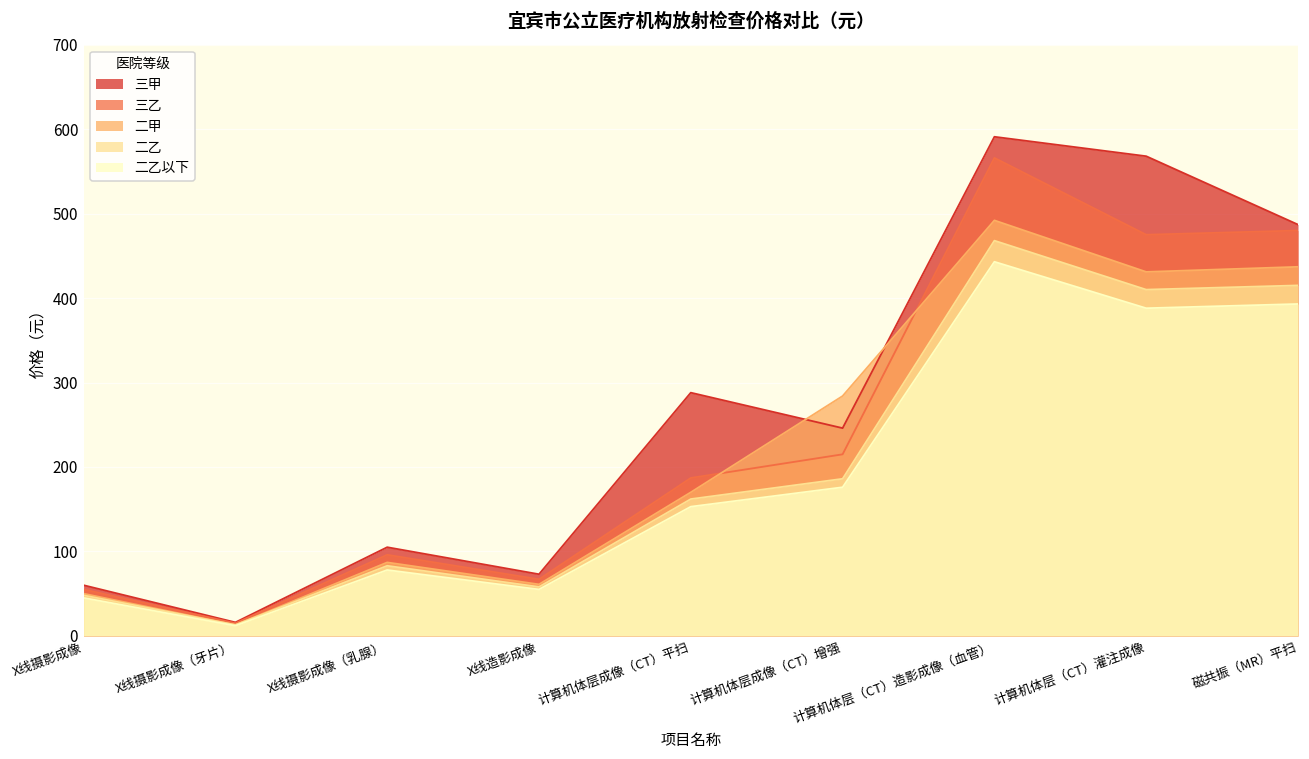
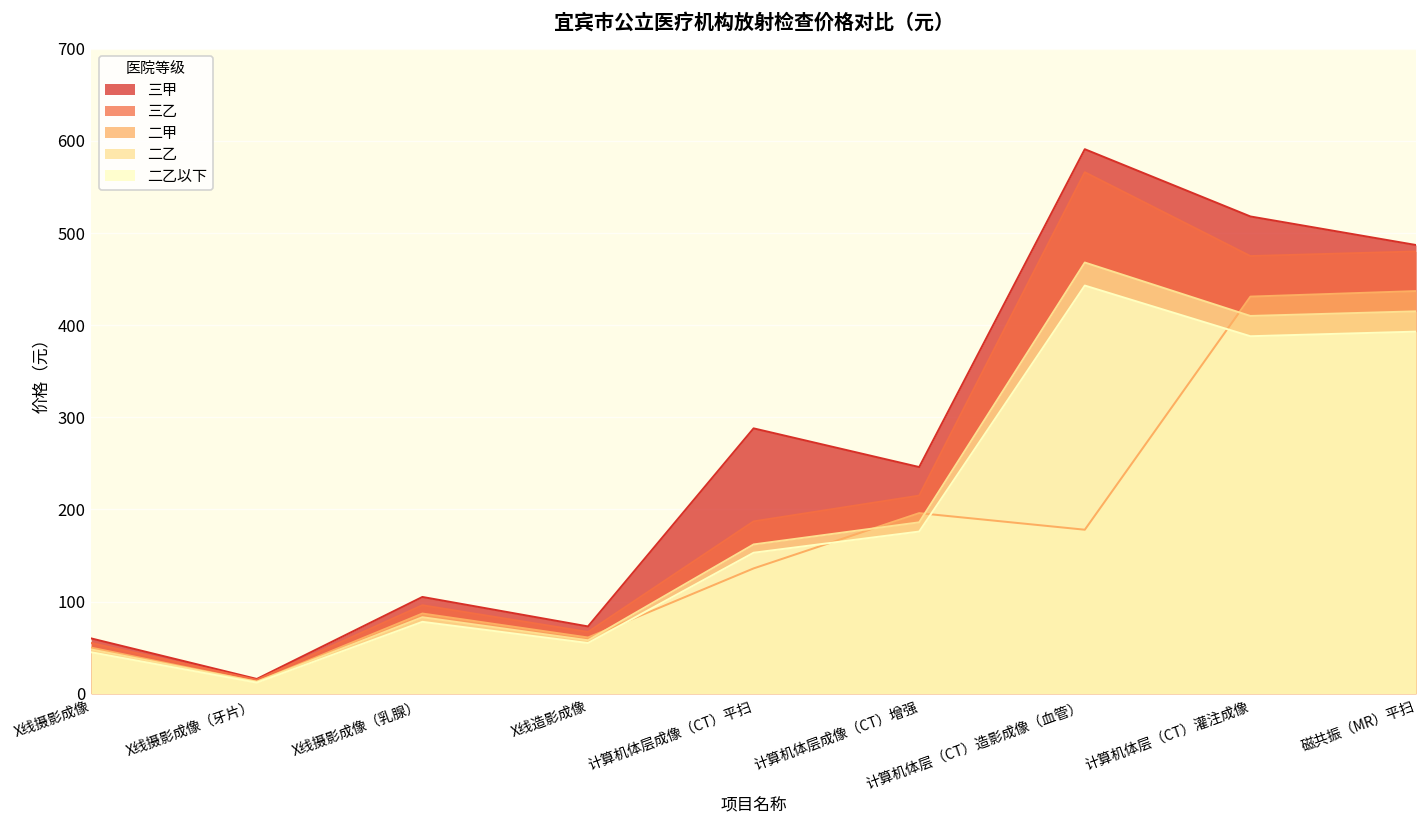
二甲, 计算机体层成像（CT）平扫: 170 -> 140
二甲, 计算机体层成像（CT）增强: 280 -> 200
二甲, 计算机体层（CT）造影成像（血管）: 490 -> 180
三甲, 计算机体层（CT）灌注成像: 570 -> 520
